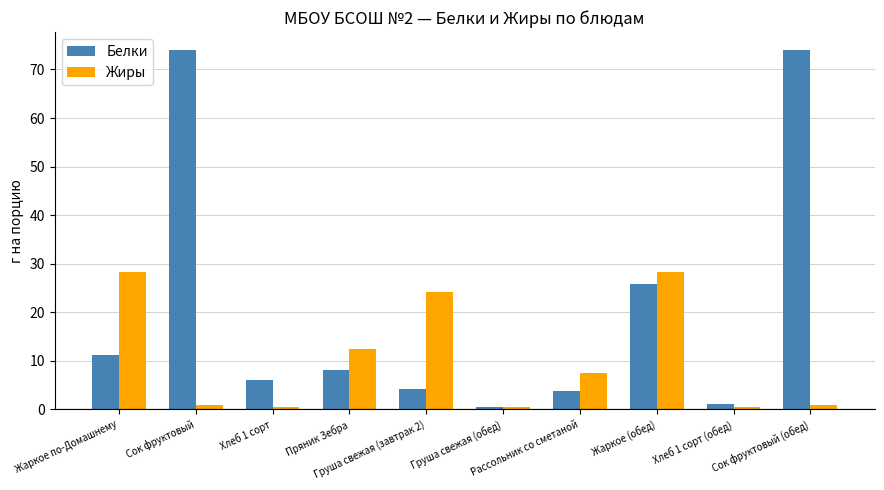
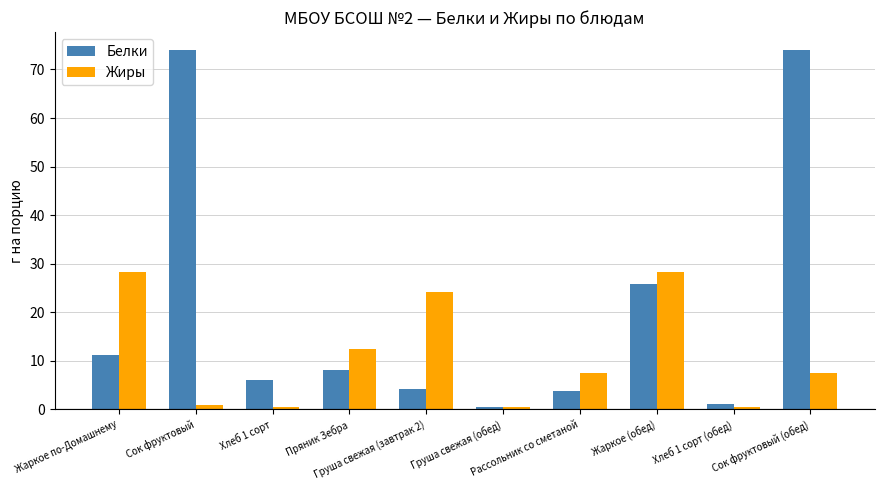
Жиры, Сок фруктовый (обед): 1 -> 7
